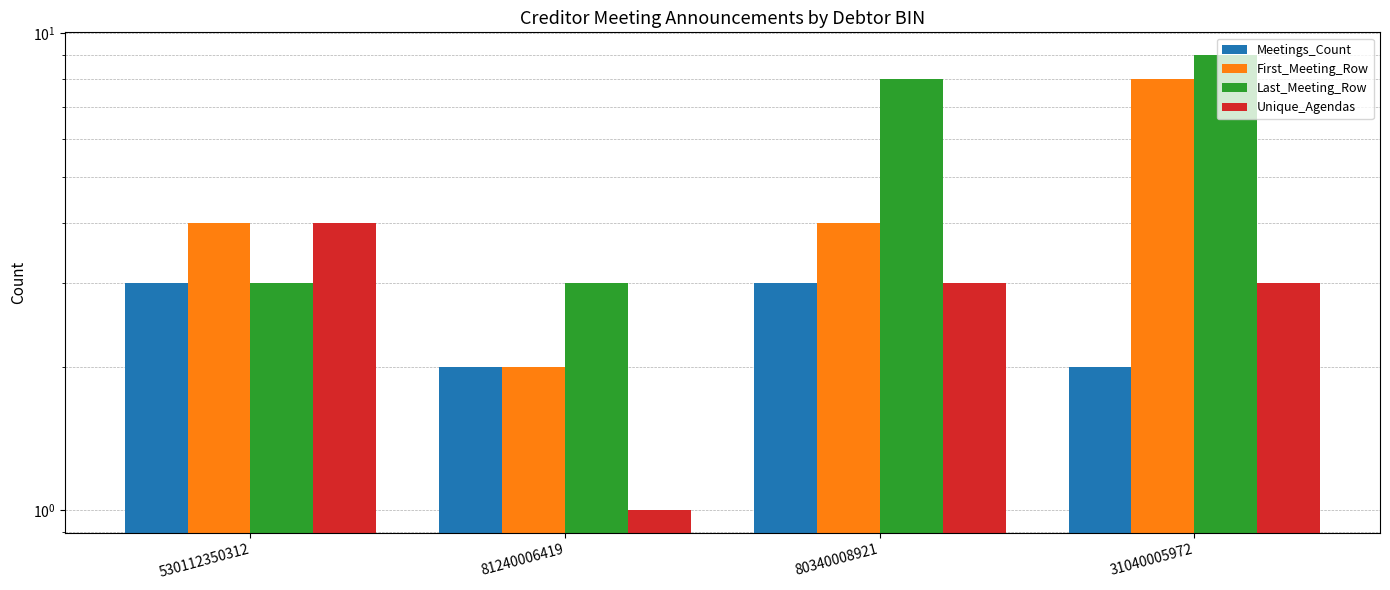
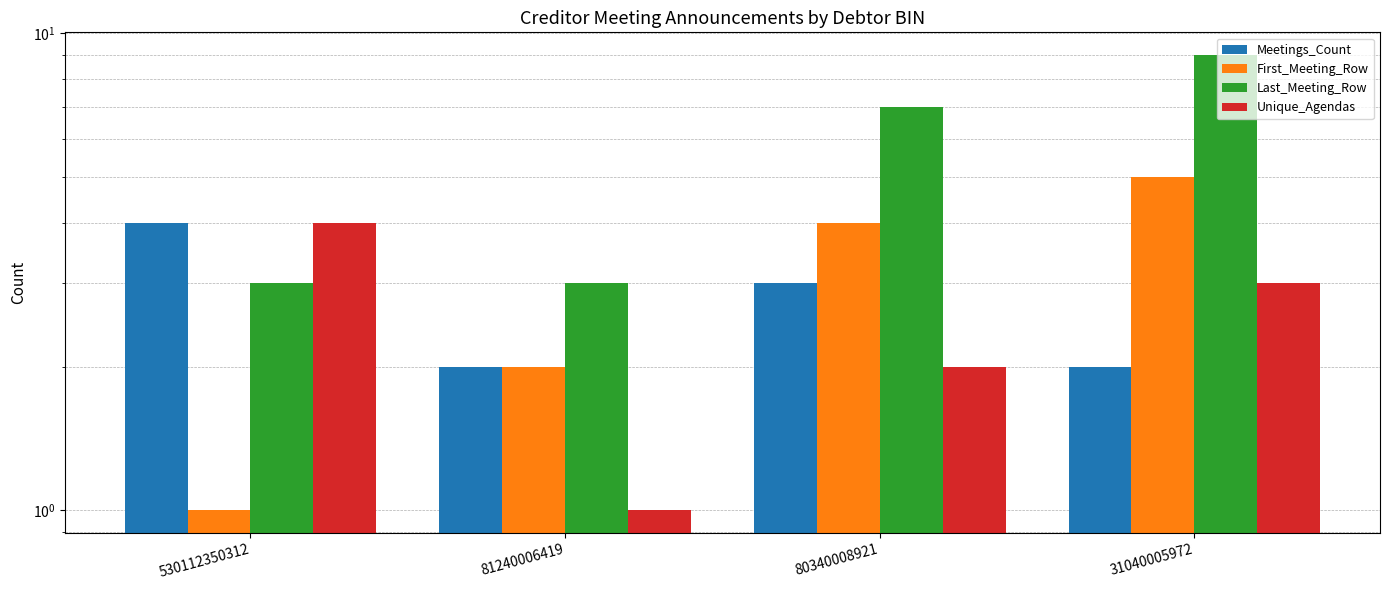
Meetings_Count, 530112350312: 3 -> 4
First_Meeting_Row, 530112350312: 4 -> 1
Last_Meeting_Row, 80340008921: 8 -> 7
Unique_Agendas, 80340008921: 3 -> 2
First_Meeting_Row, 31040005972: 8 -> 5
